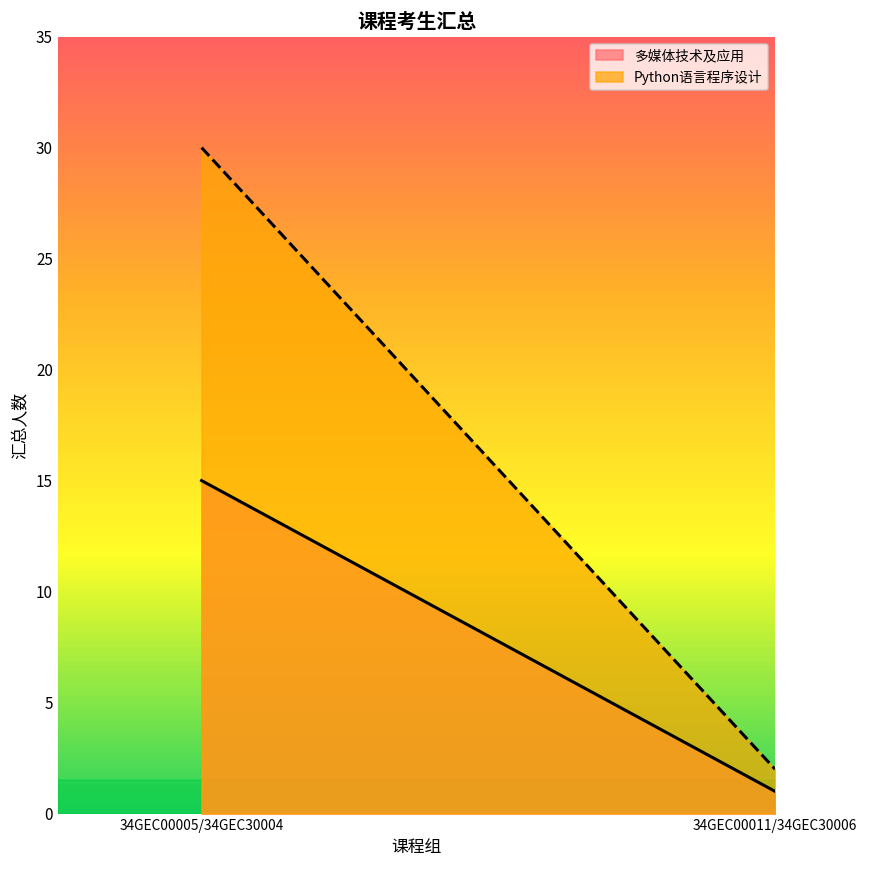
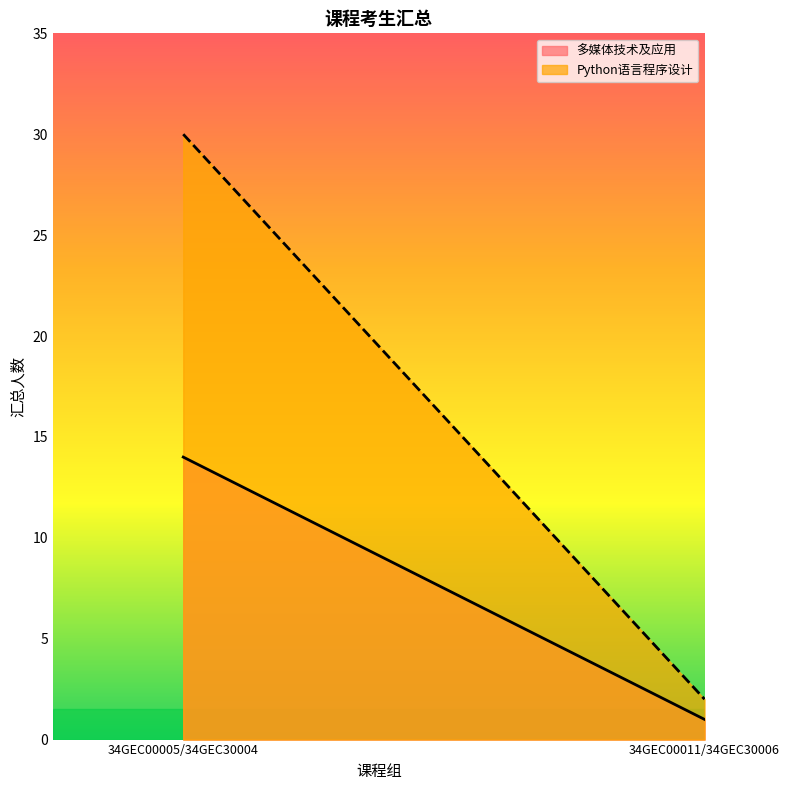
多媒体技术及应用, 34GEC00005/34GEC30004: 15 -> 14
